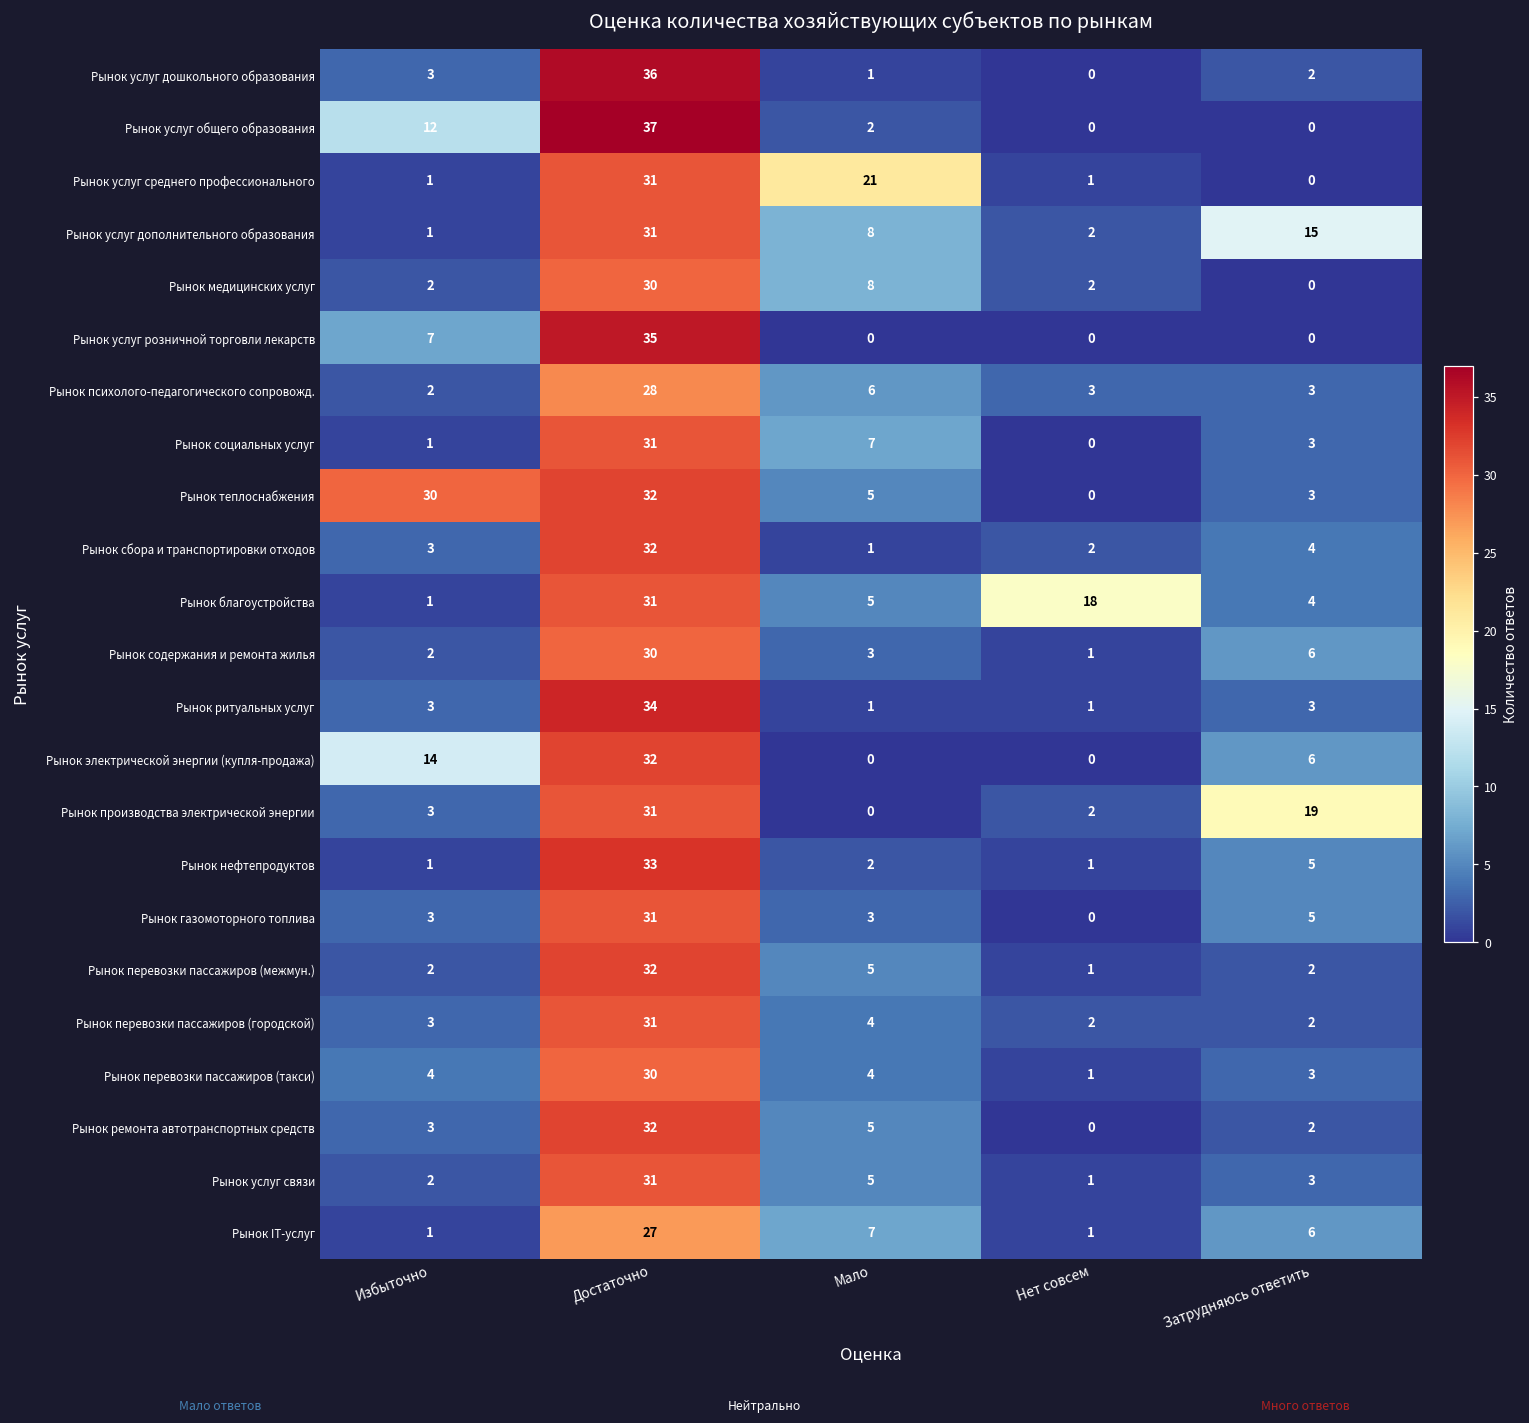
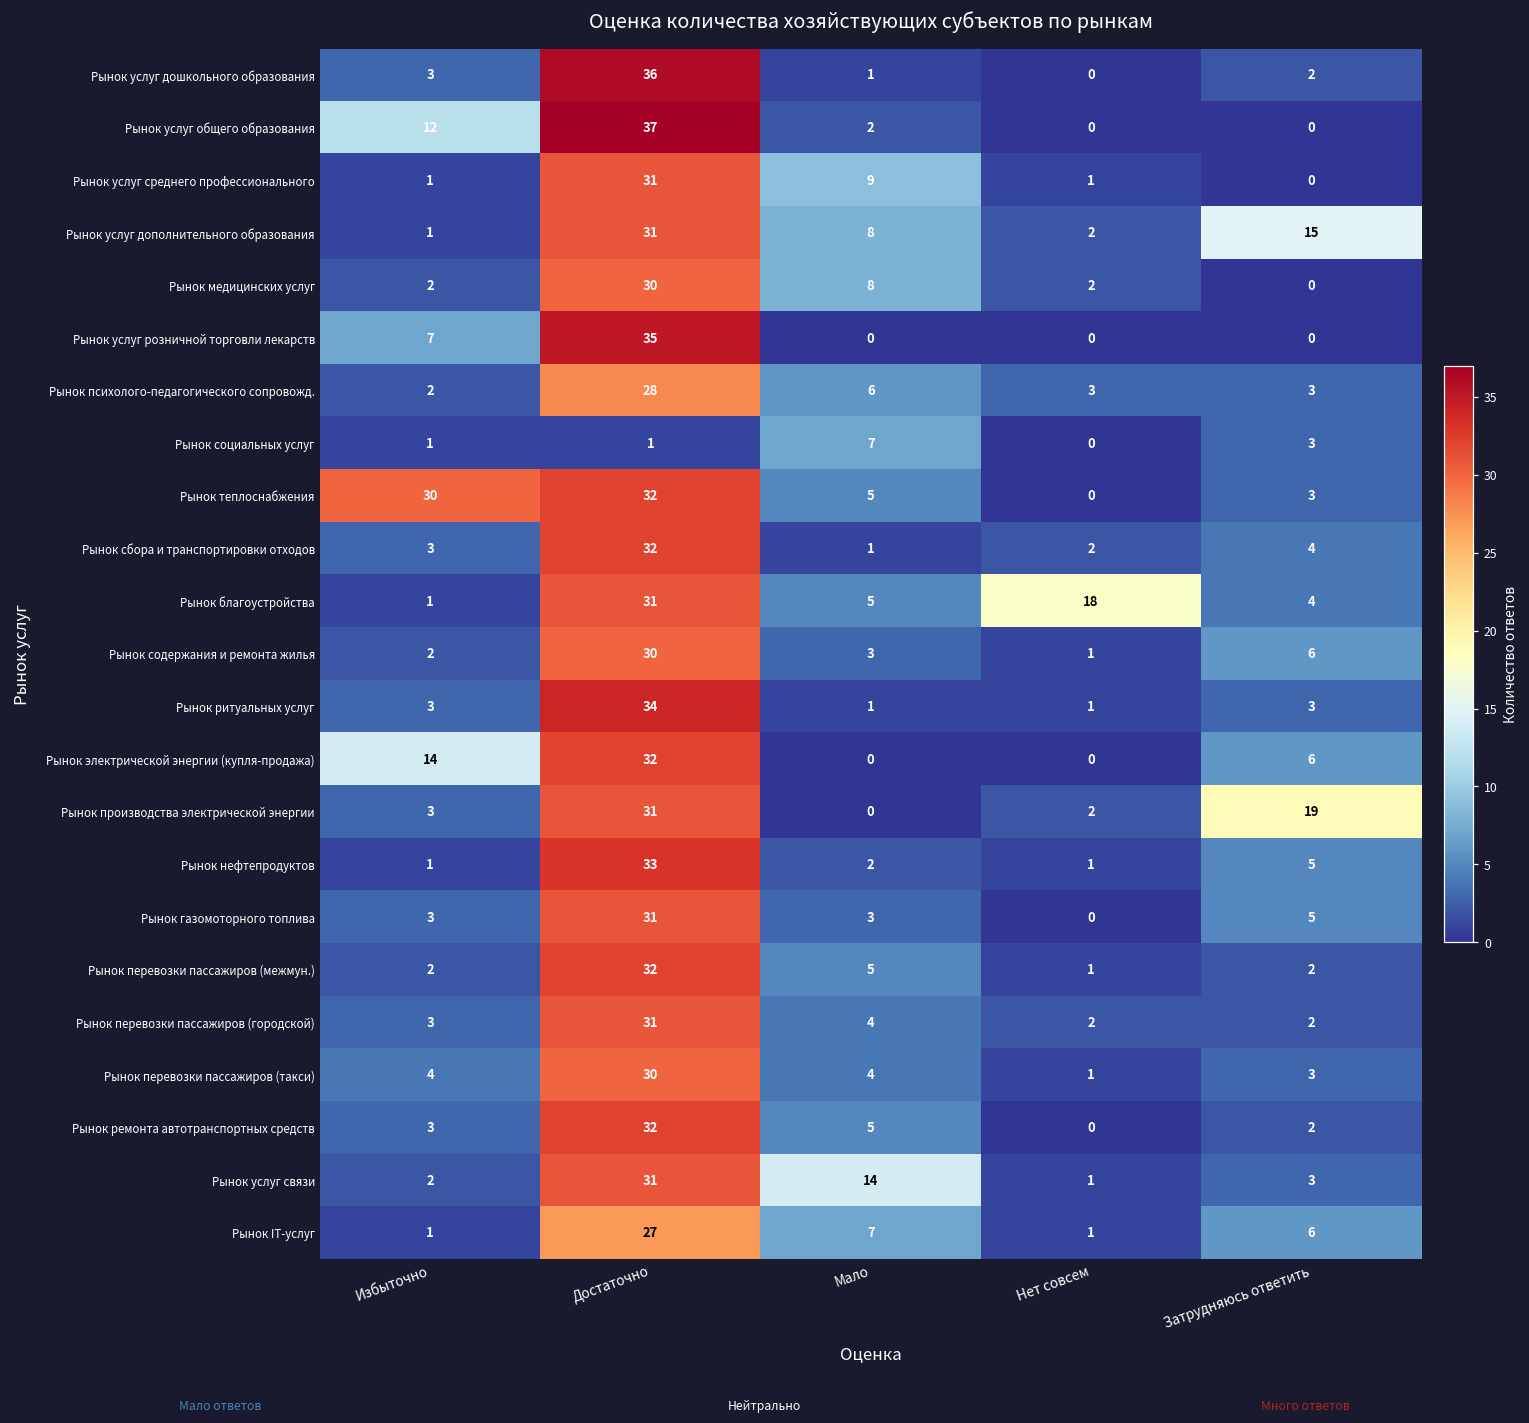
Рынок услуг среднего профессионального, Мало: 21 -> 9
Рынок социальных услуг, Достаточно: 31 -> 1
Рынок услуг связи, Мало: 5 -> 14
